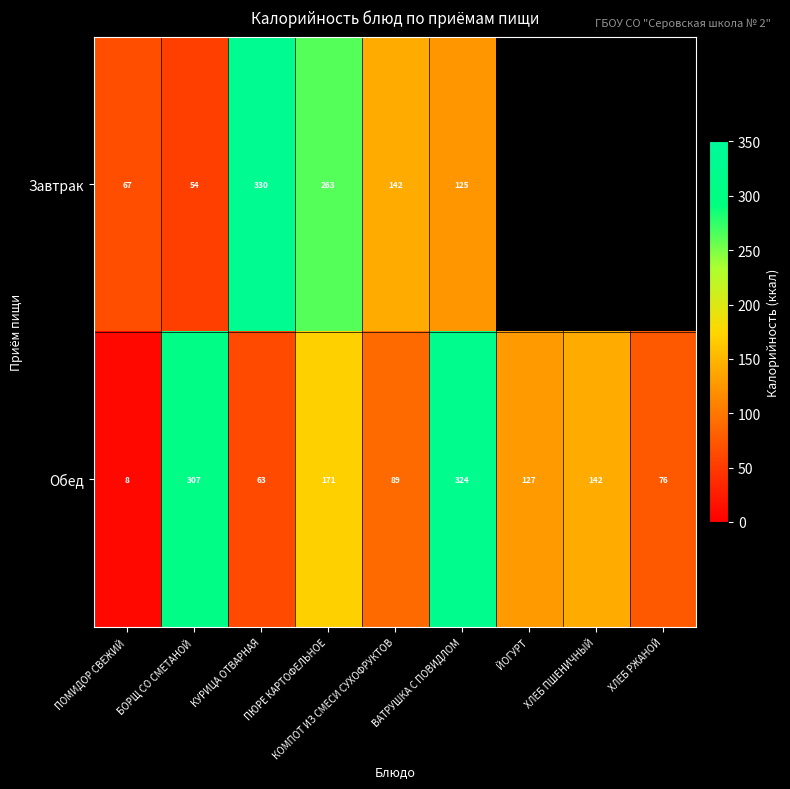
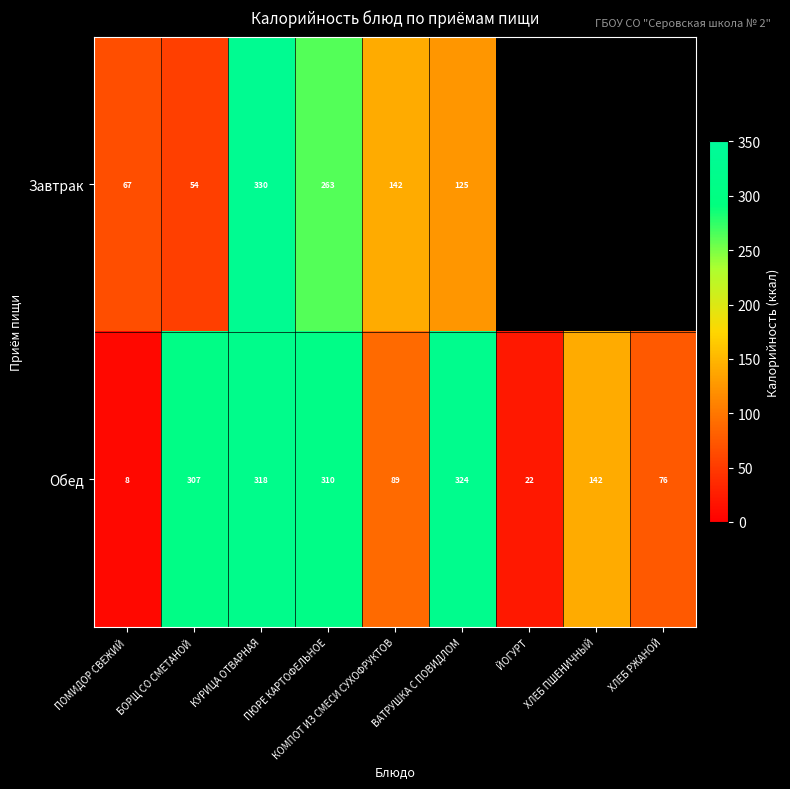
Обед, КУРИЦА ОТВАРНАЯ: 63 -> 318
Обед, ПЮРЕ КАРТОФЕЛЬНОЕ: 171 -> 310
Обед, ЙОГУРТ: 127 -> 22
